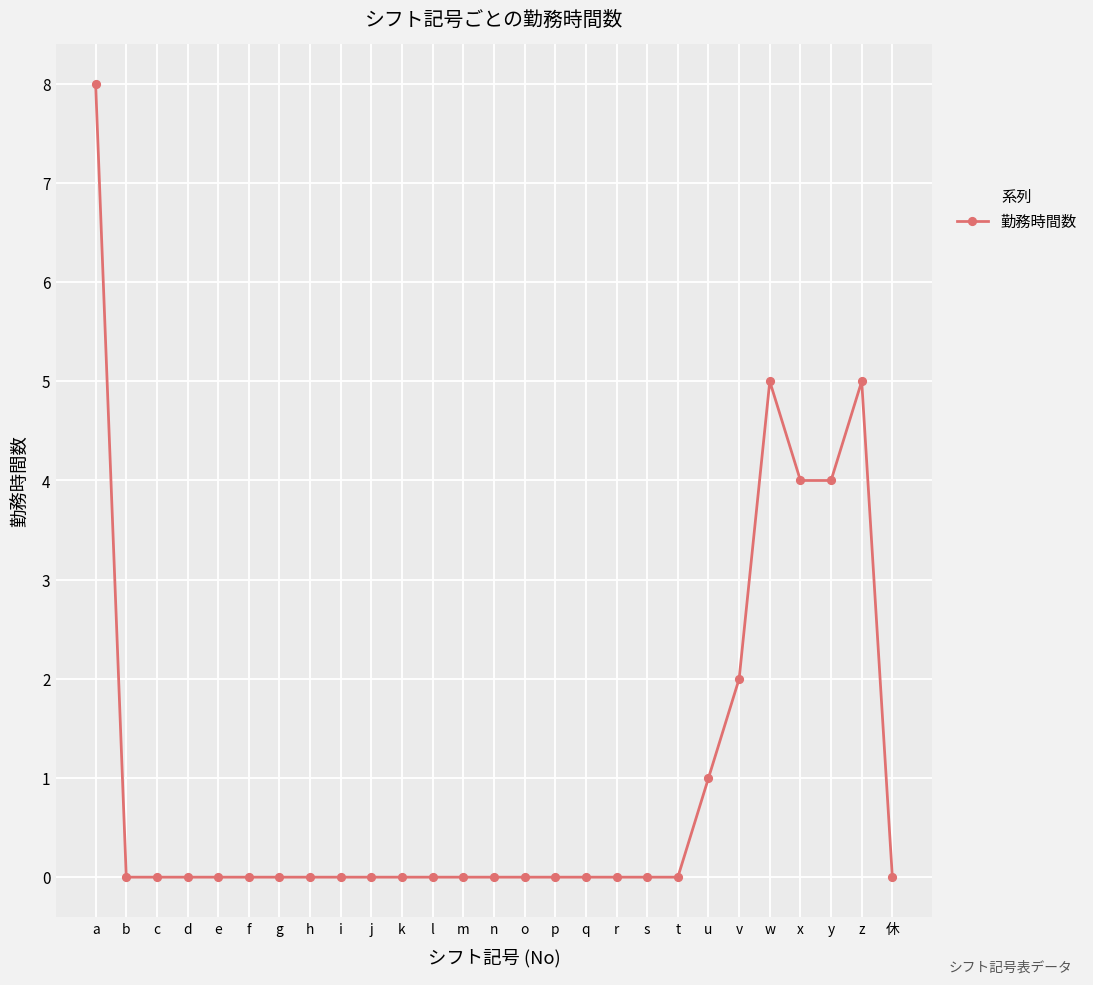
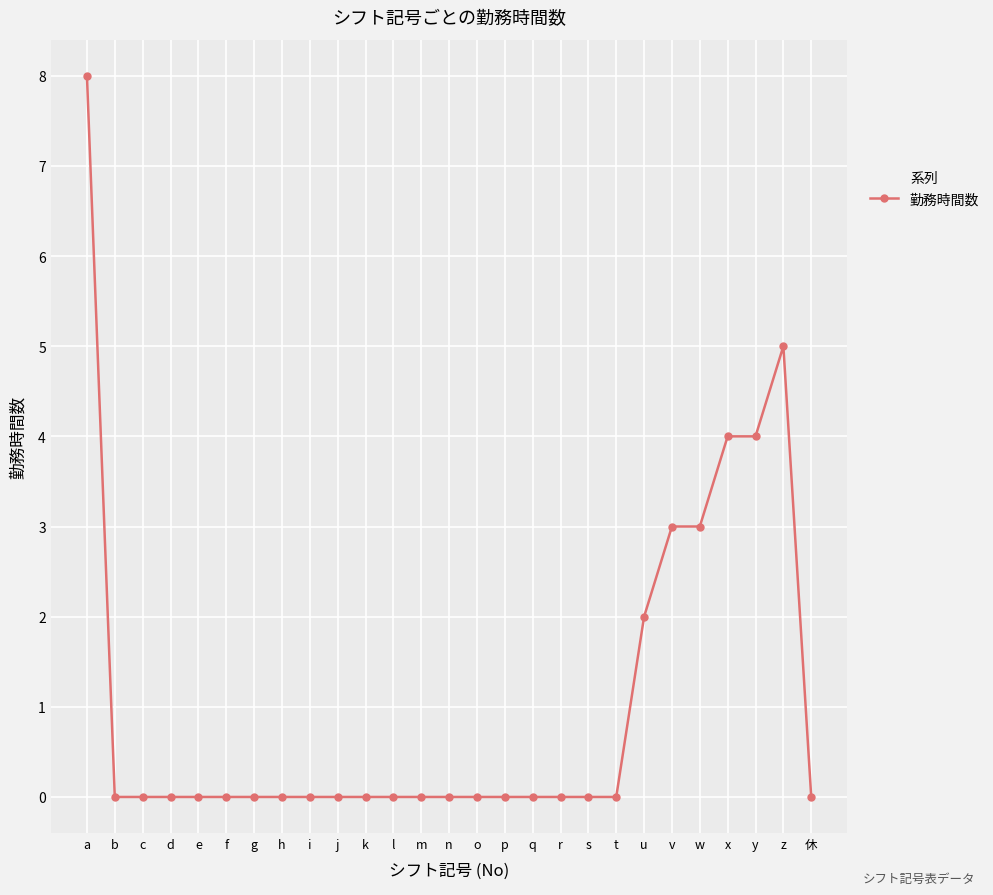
u: 1 -> 2
v: 2 -> 3
w: 5 -> 3
